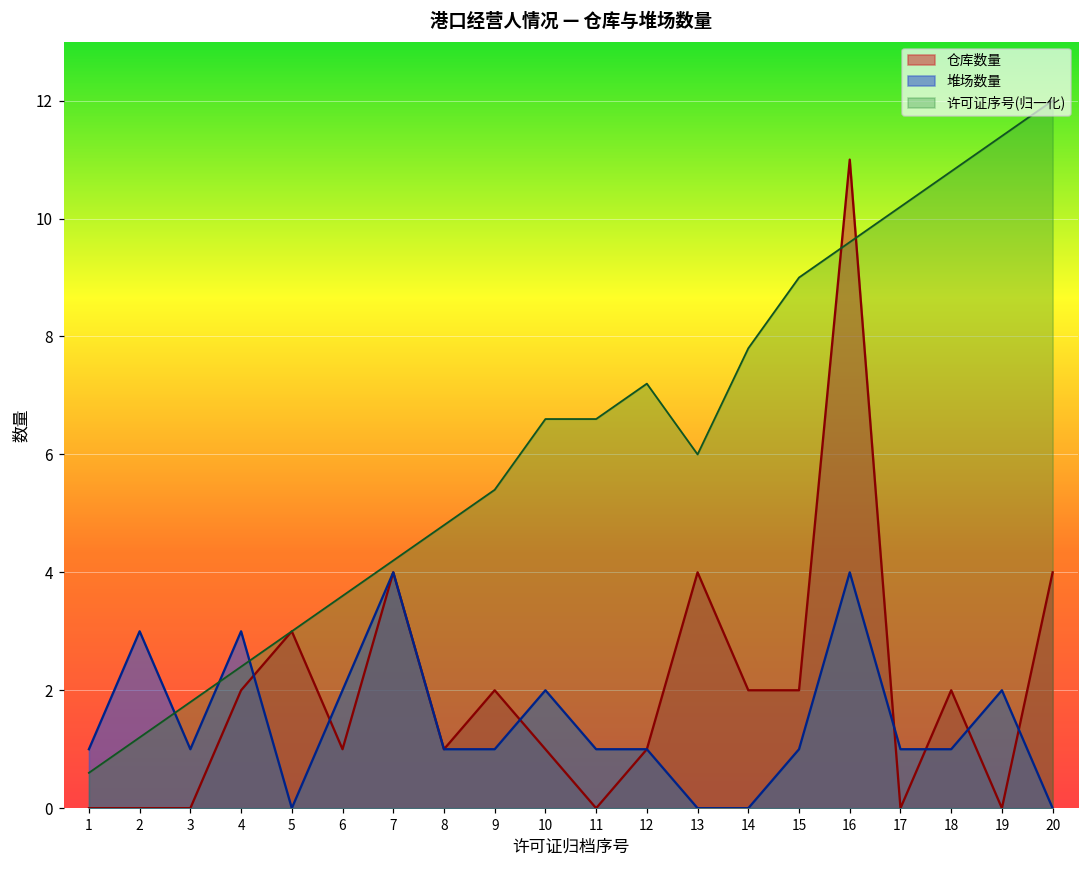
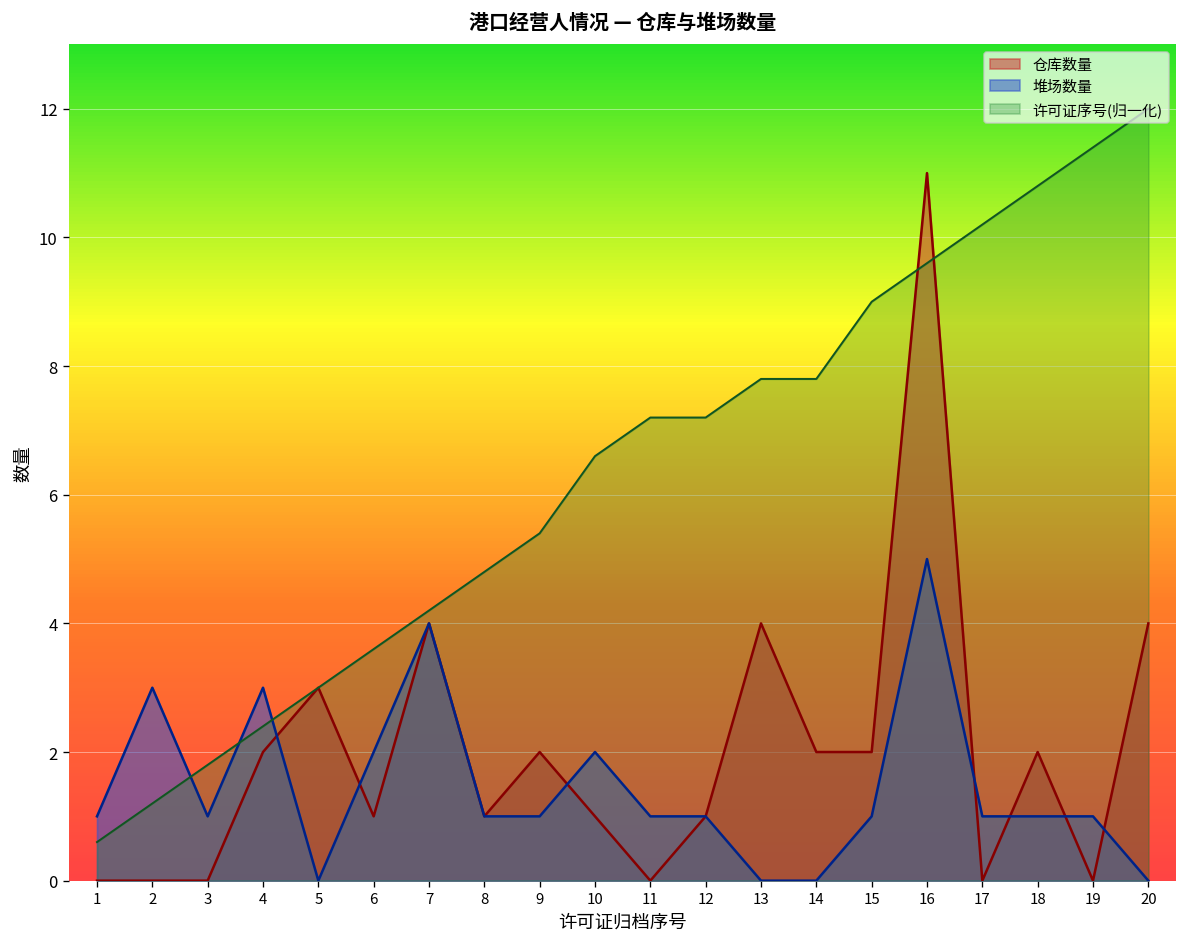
许可证序号(归一化), 11: 6.6 -> 7.2
许可证序号(归一化), 13: 6.0 -> 7.8
堆场数量, 16: 4 -> 5
堆场数量, 19: 2 -> 1
